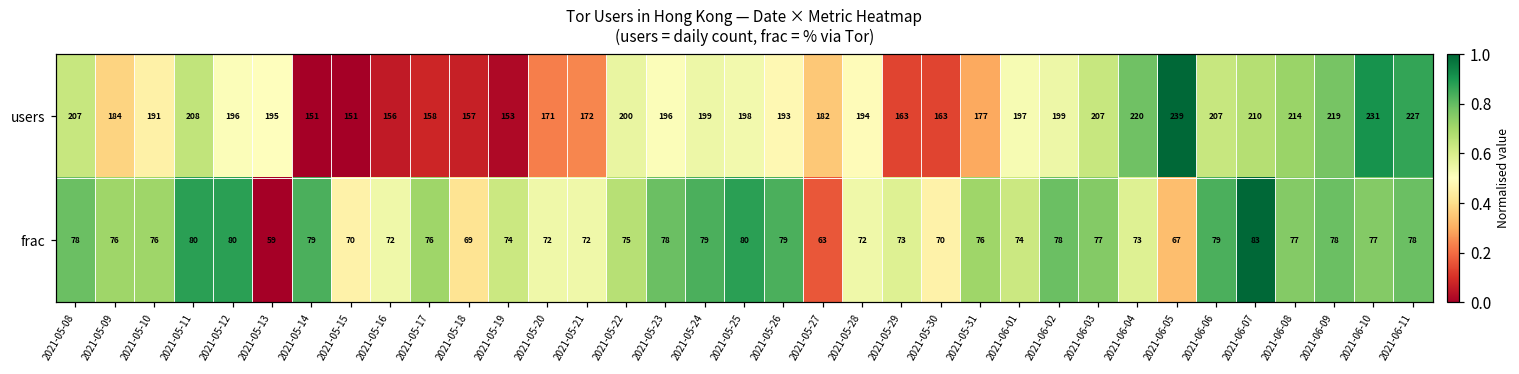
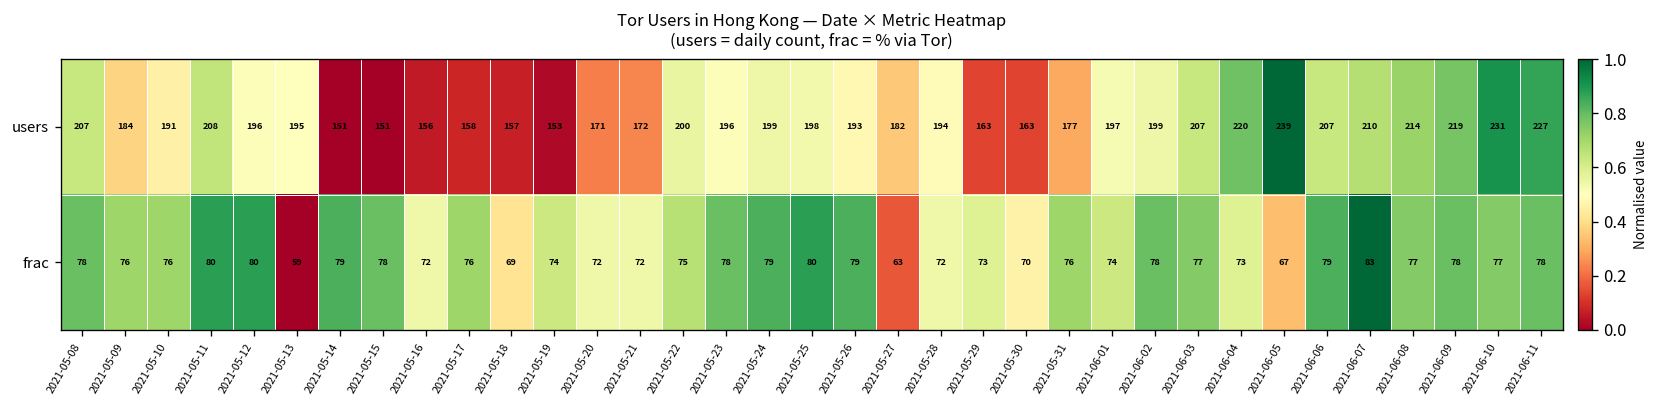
frac, 2021-05-15: 70 -> 78
